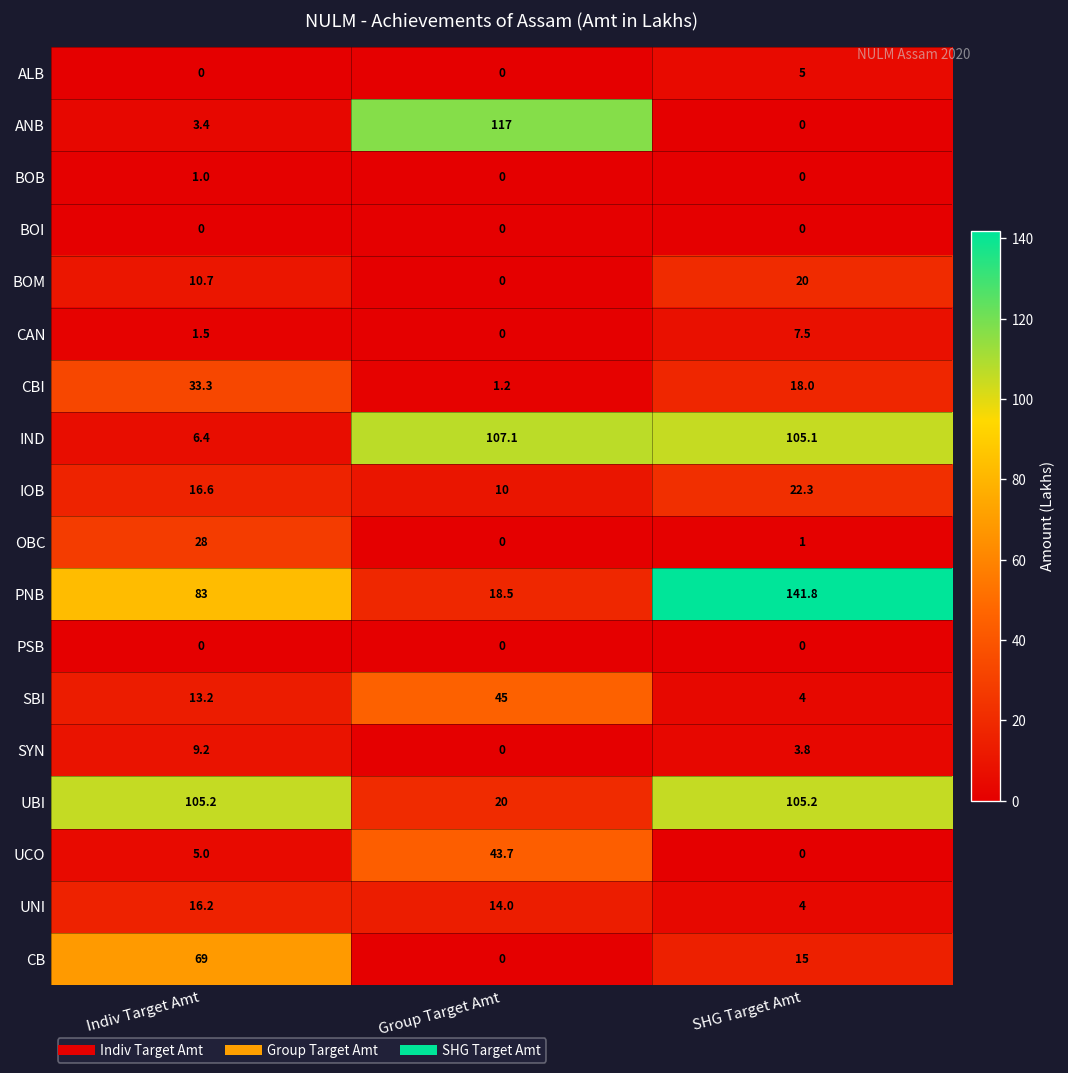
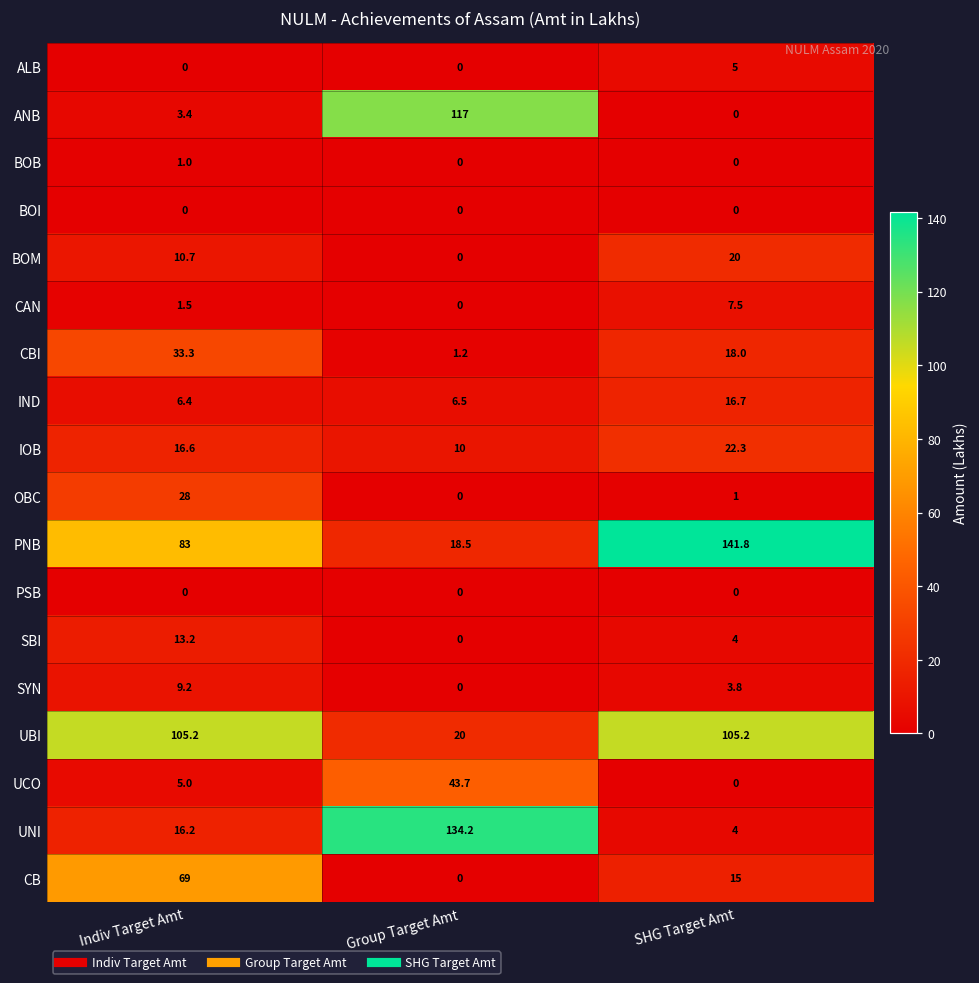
IND, Group Target Amt: 107.1 -> 6.5
IND, SHG Target Amt: 105.1 -> 16.7
SBI, Group Target Amt: 45 -> 0
UNI, Group Target Amt: 14.0 -> 134.2
